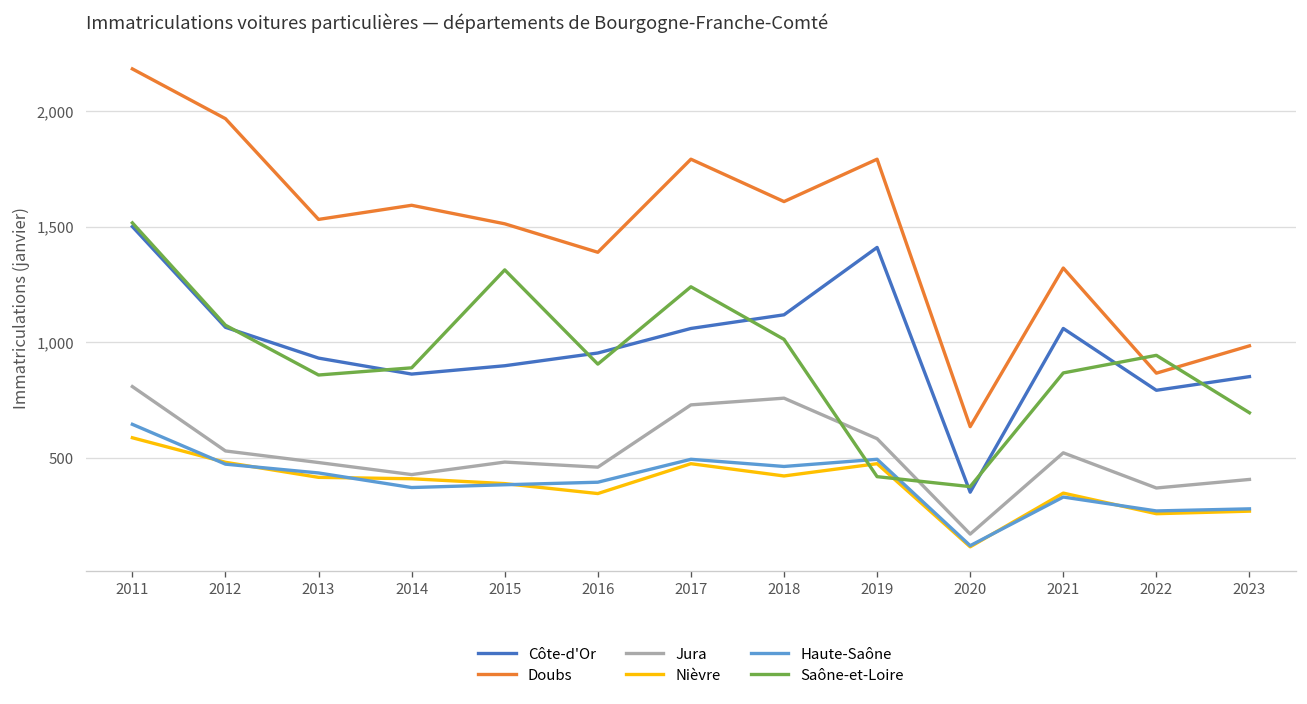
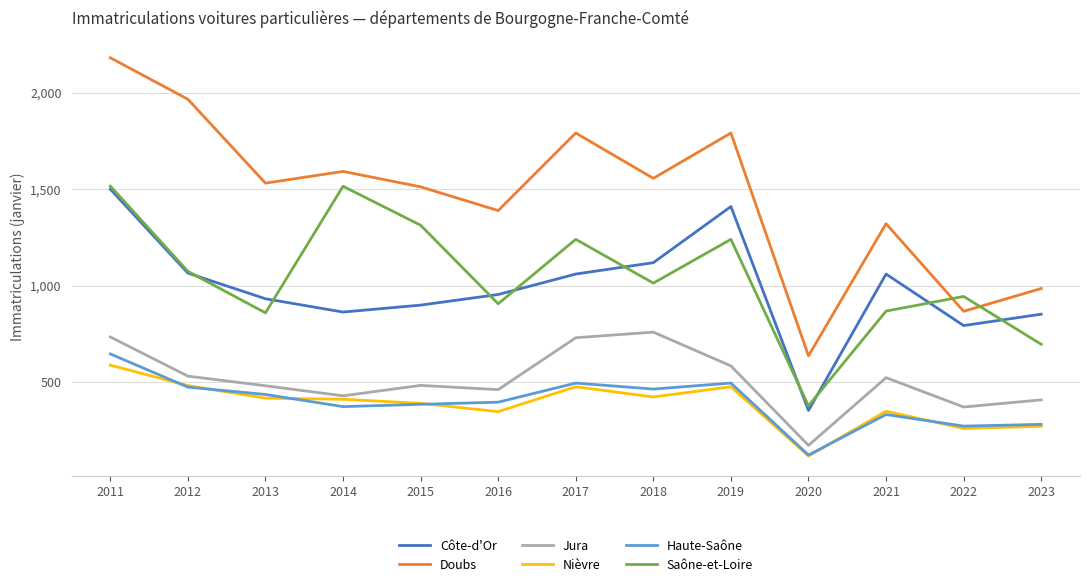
Jura, 2011: 810 -> 730
Saône-et-Loire, 2014: 890 -> 1,520
Doubs, 2018: 1,610 -> 1,560
Saône-et-Loire, 2019: 420 -> 1,240
